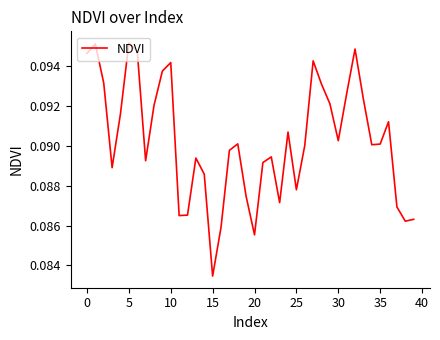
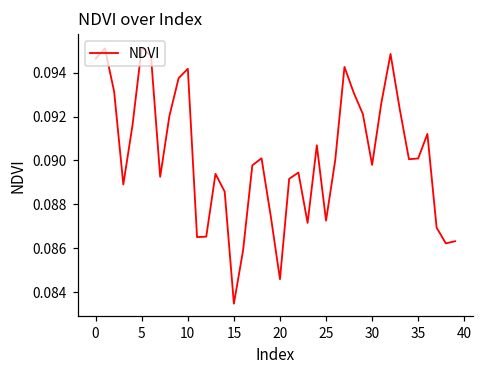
20: 0.0855 -> 0.0846
25: 0.0878 -> 0.0873
30: 0.0903 -> 0.0898
